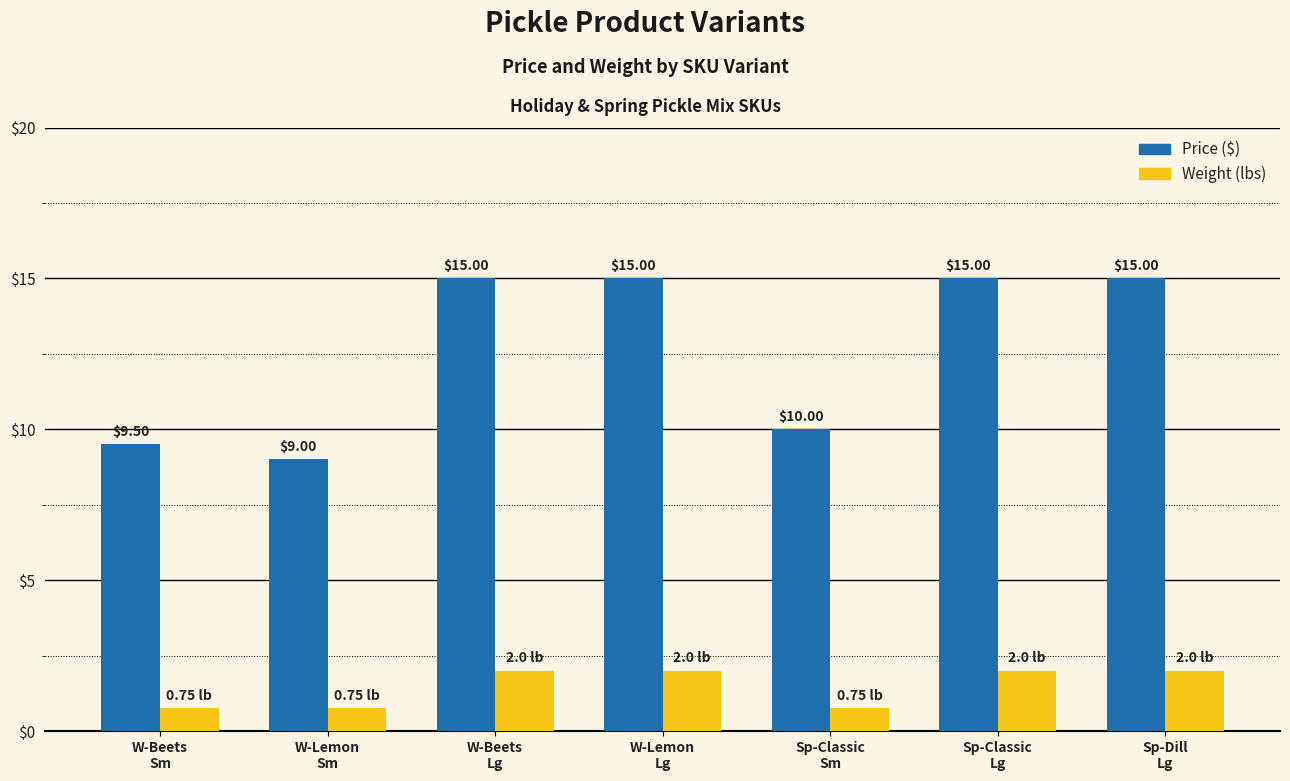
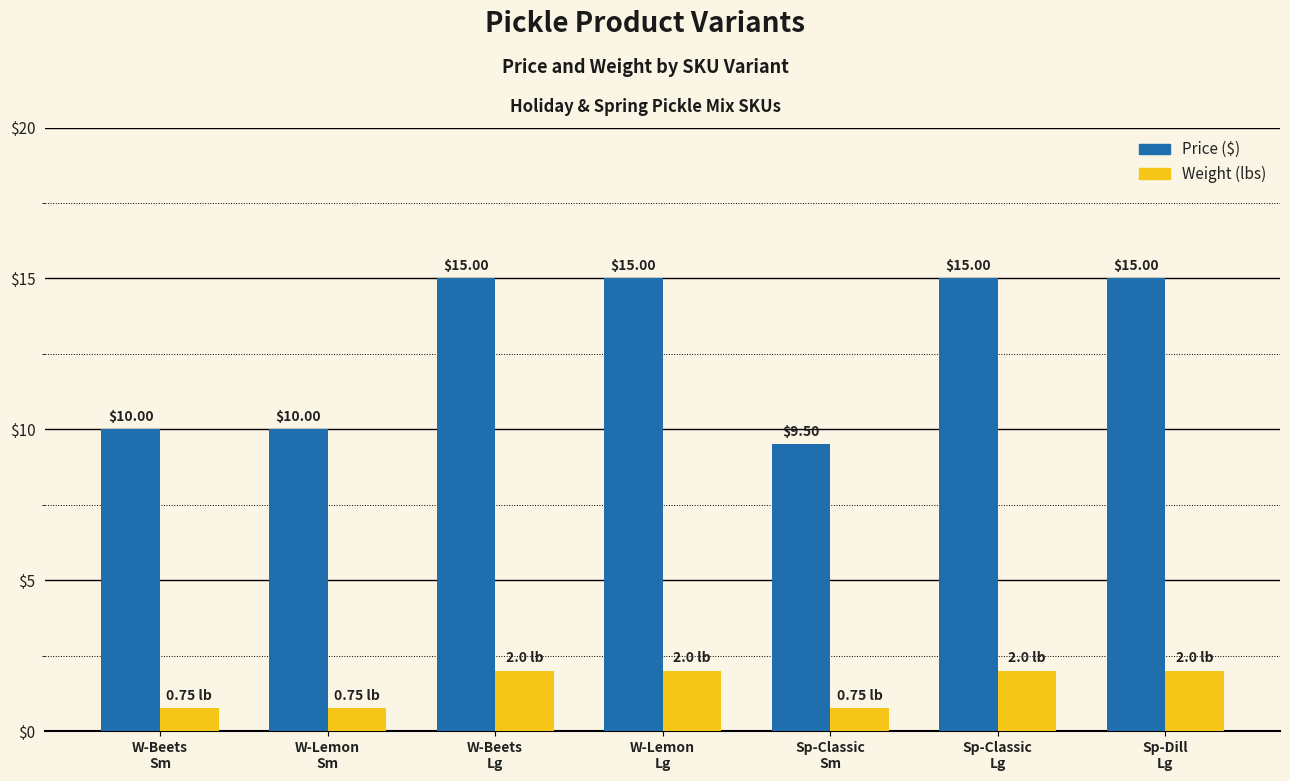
Price ($), W-Beets Sm: $9.50 -> $10.00
Price ($), W-Lemon Sm: $9.00 -> $10.00
Price ($), Sp-Classic Sm: $10.00 -> $9.50
